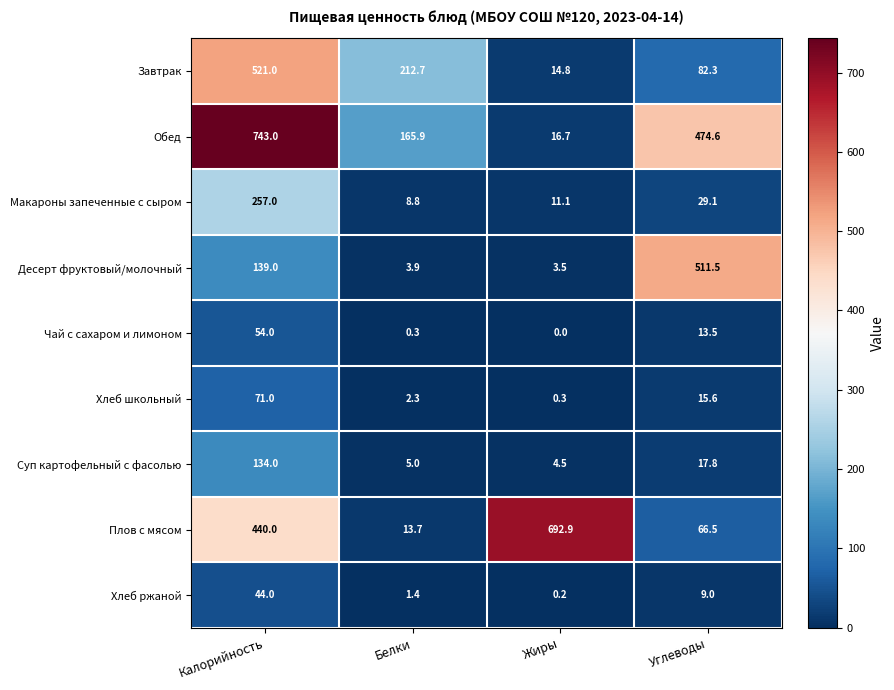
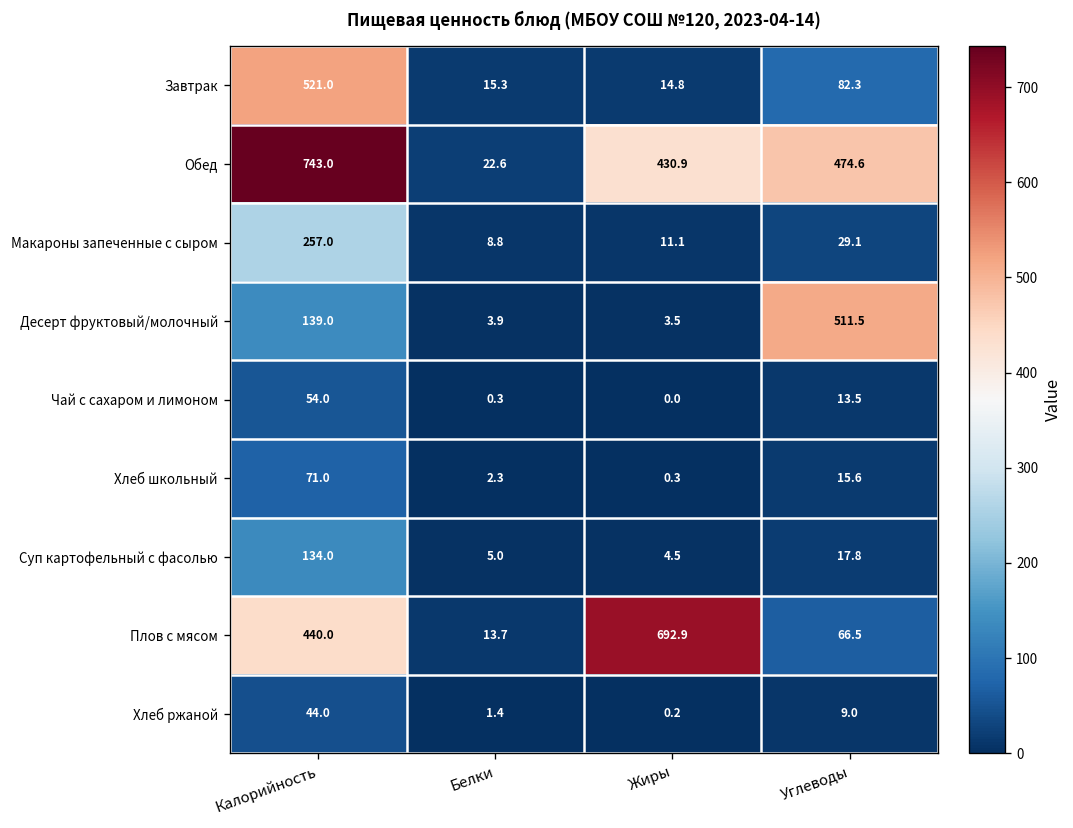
Завтрак, Белки: 212.7 -> 15.3
Обед, Белки: 165.9 -> 22.6
Обед, Жиры: 16.7 -> 430.9
